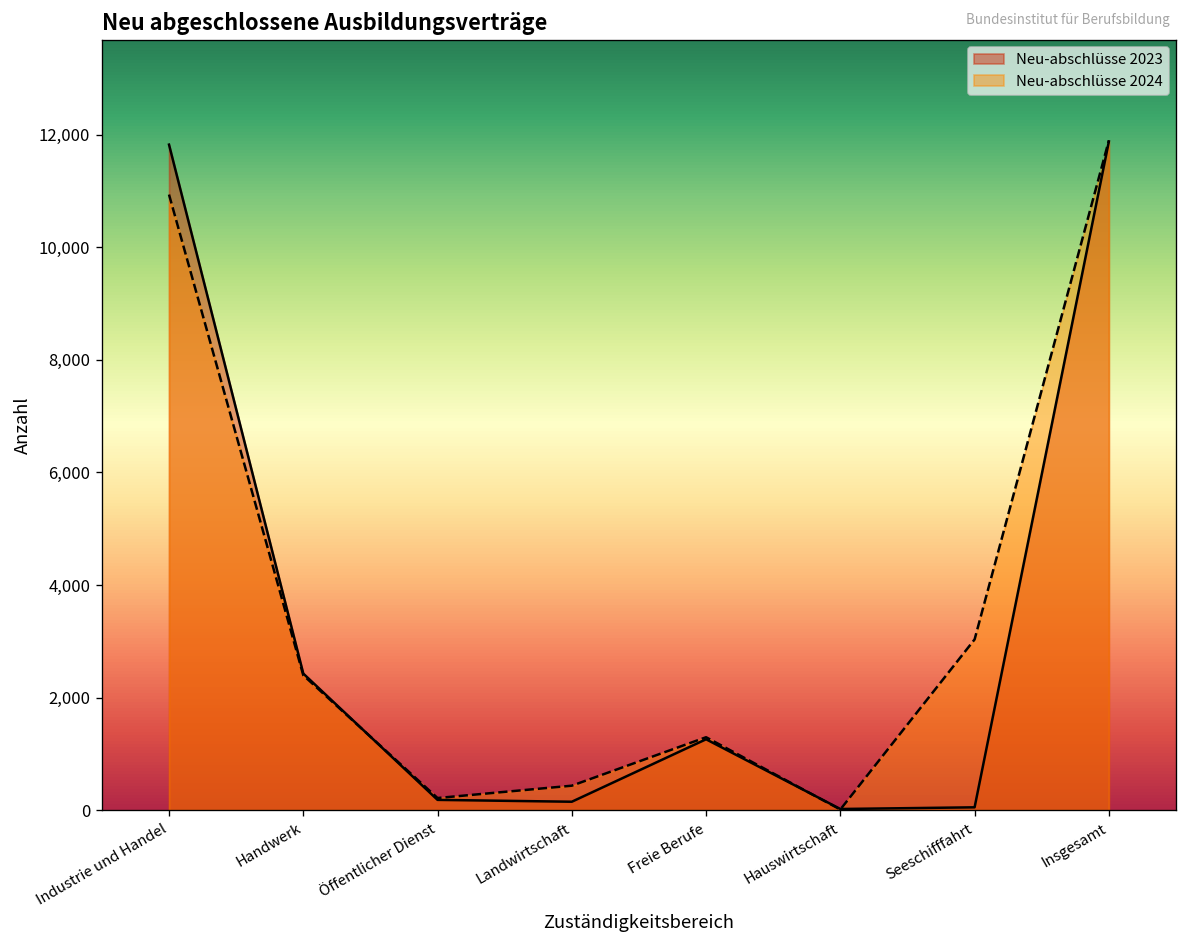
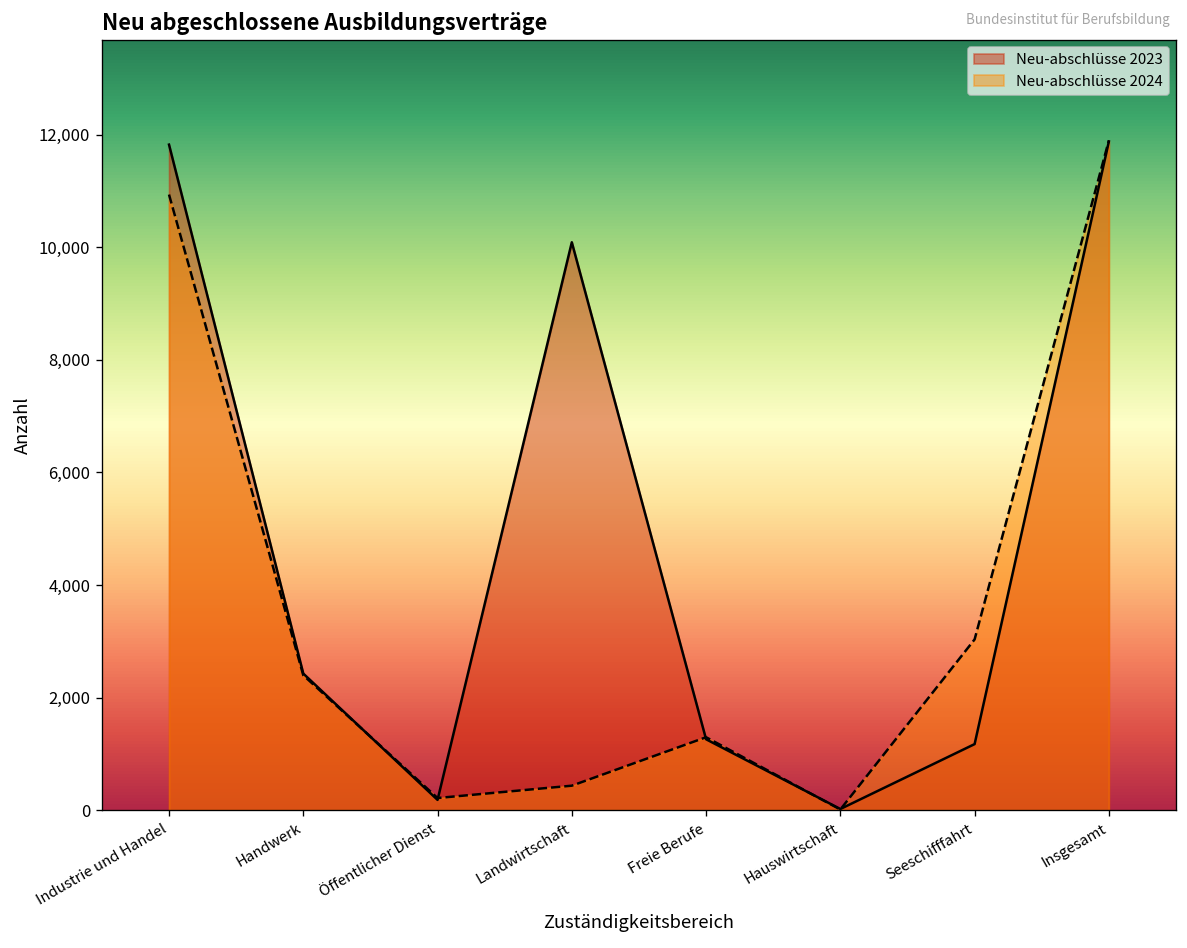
Neu-abschlüsse 2023, Landwirtschaft: 200 -> 10,100
Neu-abschlüsse 2023, Seeschifffahrt: 100 -> 1,200
